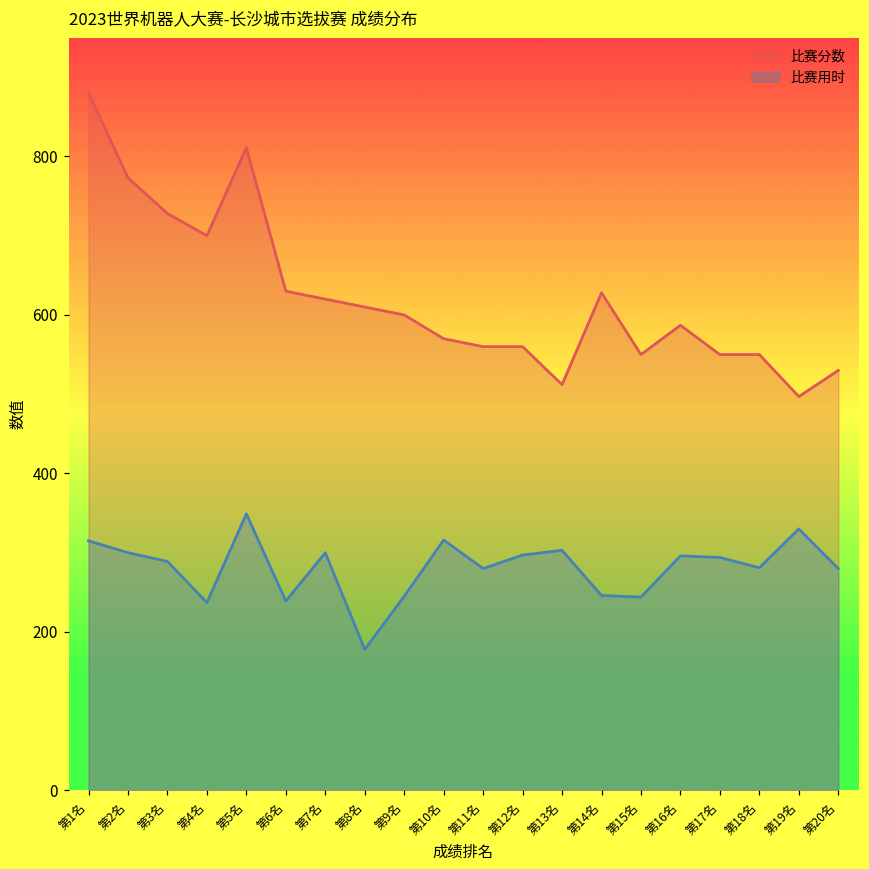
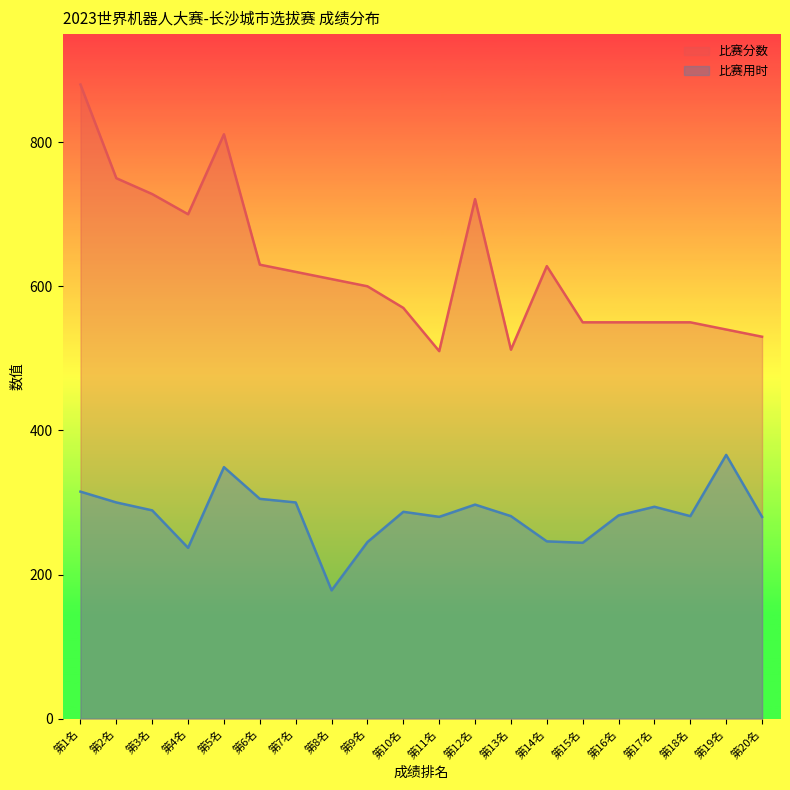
比赛分数, 第2名: 770 -> 750
比赛用时, 第6名: 240 -> 310
比赛用时, 第10名: 320 -> 290
比赛分数, 第11名: 560 -> 510
比赛分数, 第12名: 560 -> 720
比赛用时, 第13名: 300 -> 280
比赛分数, 第16名: 590 -> 550
比赛用时, 第16名: 300 -> 280
比赛分数, 第19名: 500 -> 540
比赛用时, 第19名: 330 -> 370
